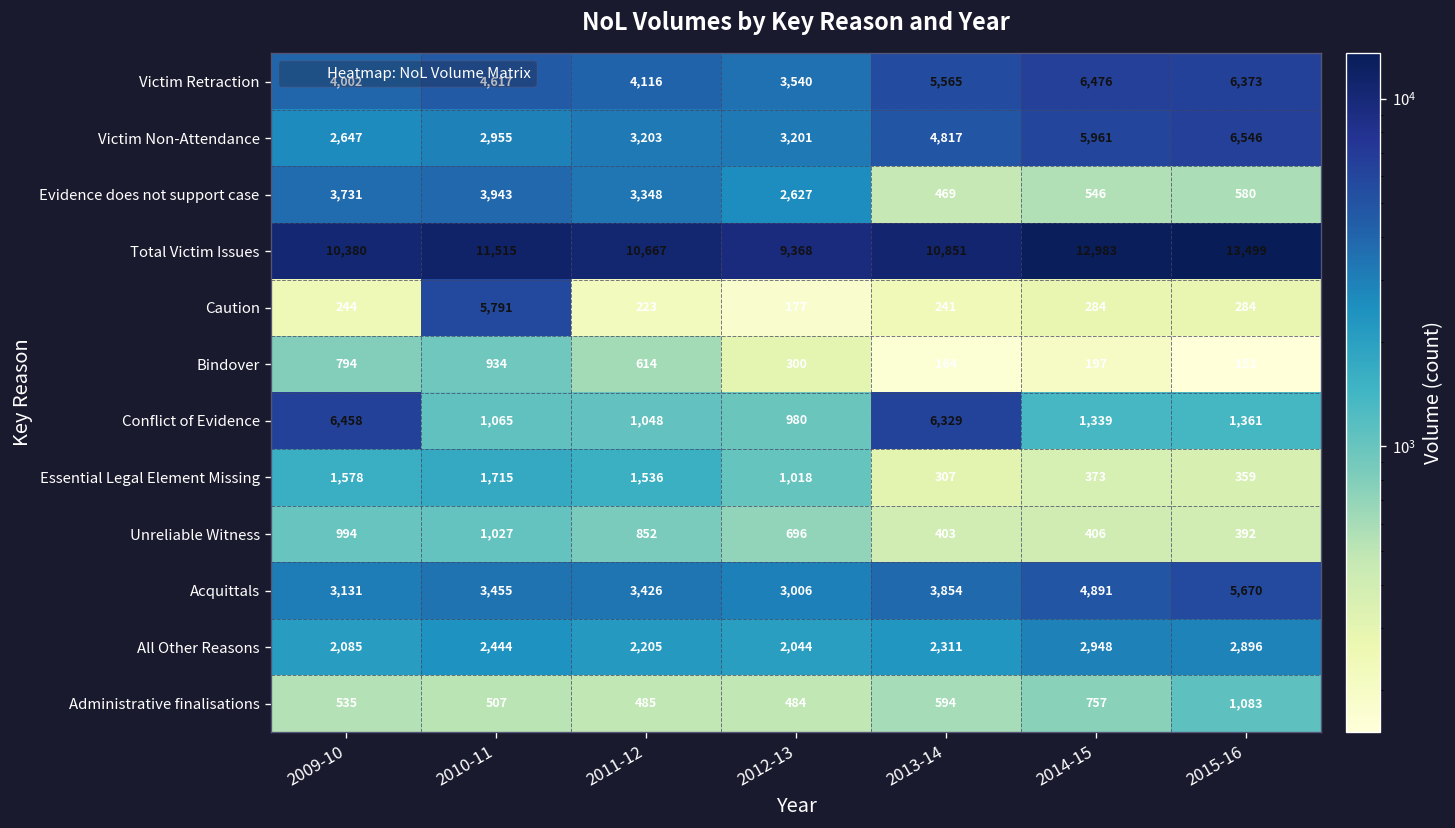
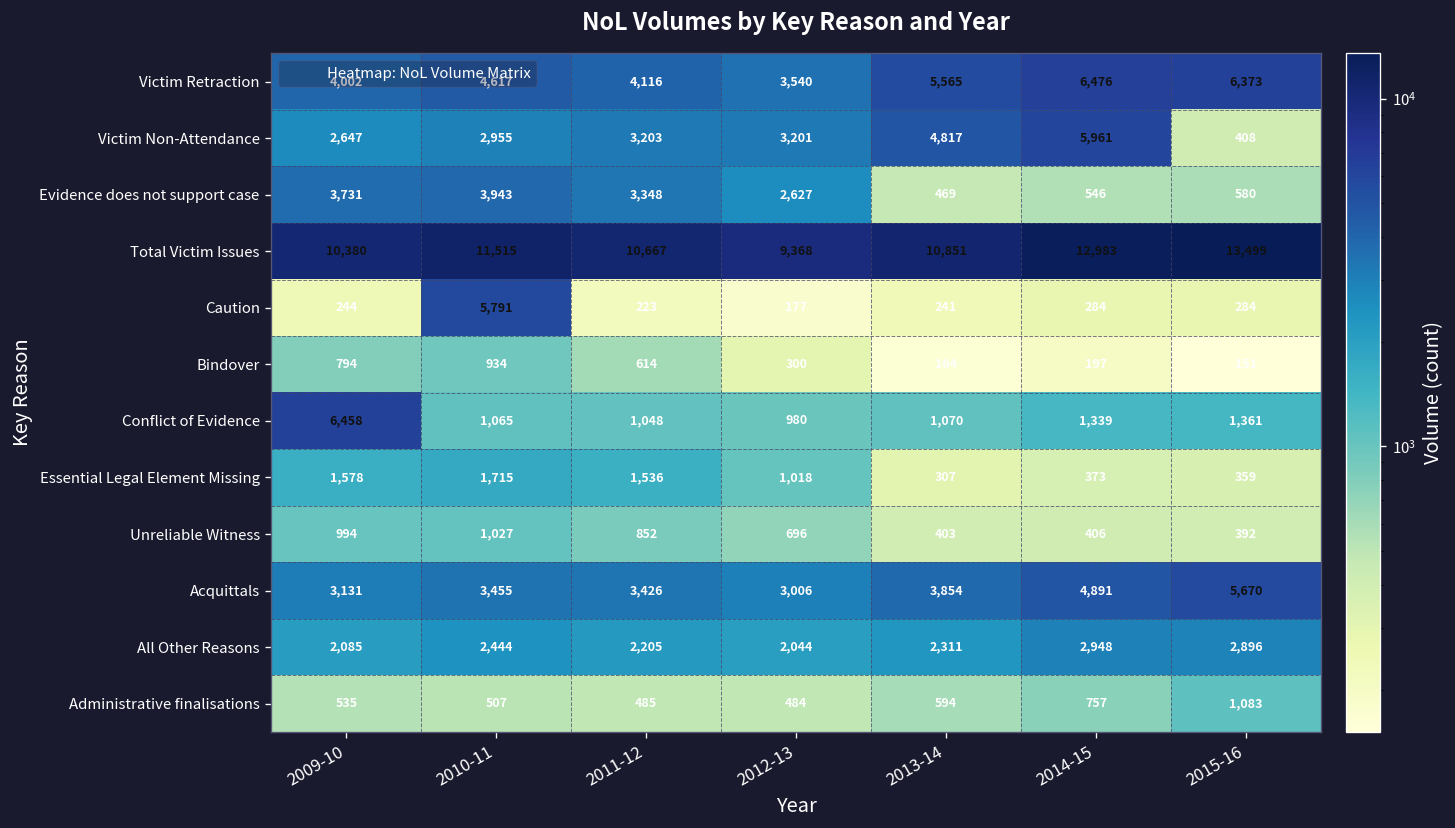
Victim Non-Attendance, 2015-16: 6,546 -> 408
Conflict of Evidence, 2013-14: 6,329 -> 1,070
